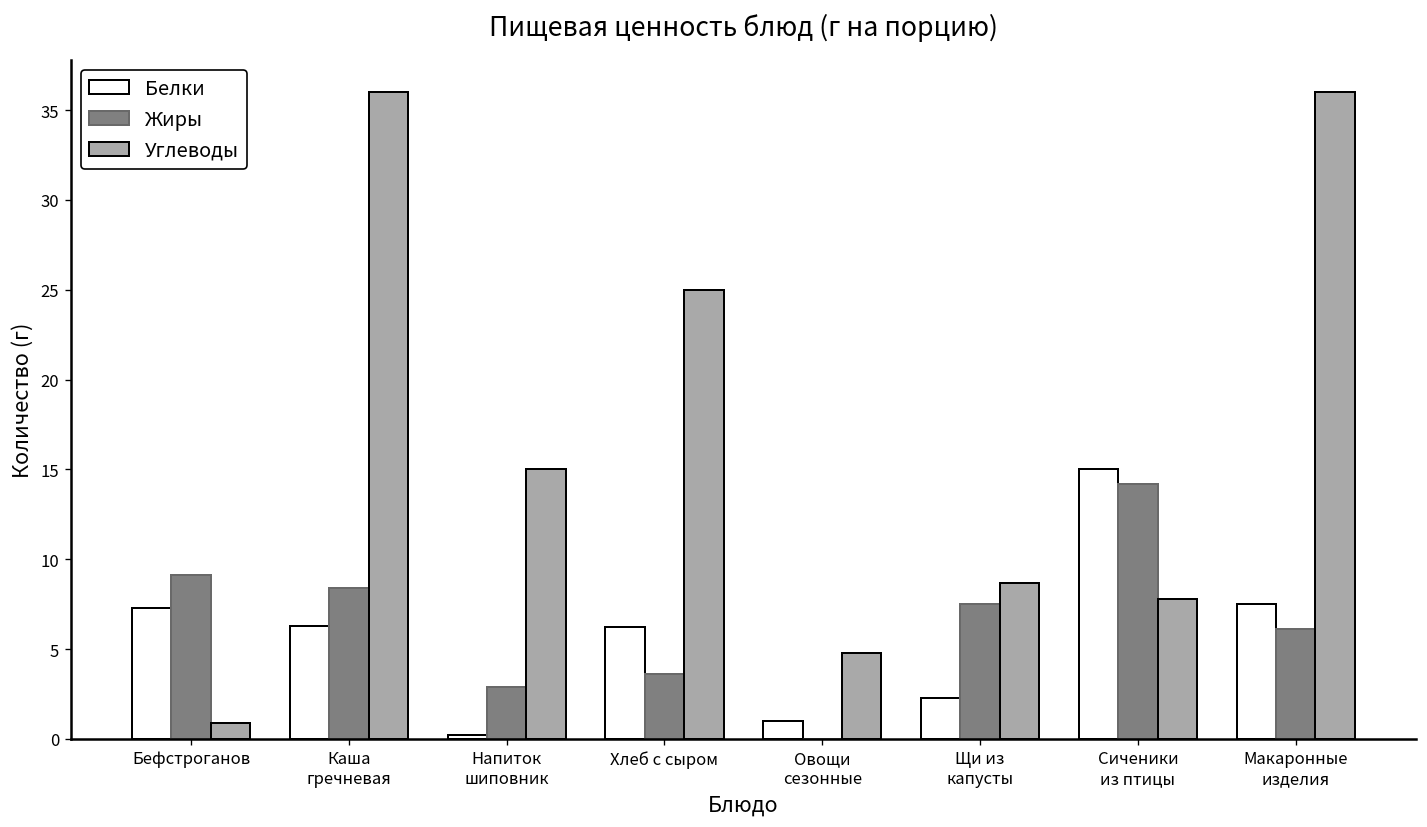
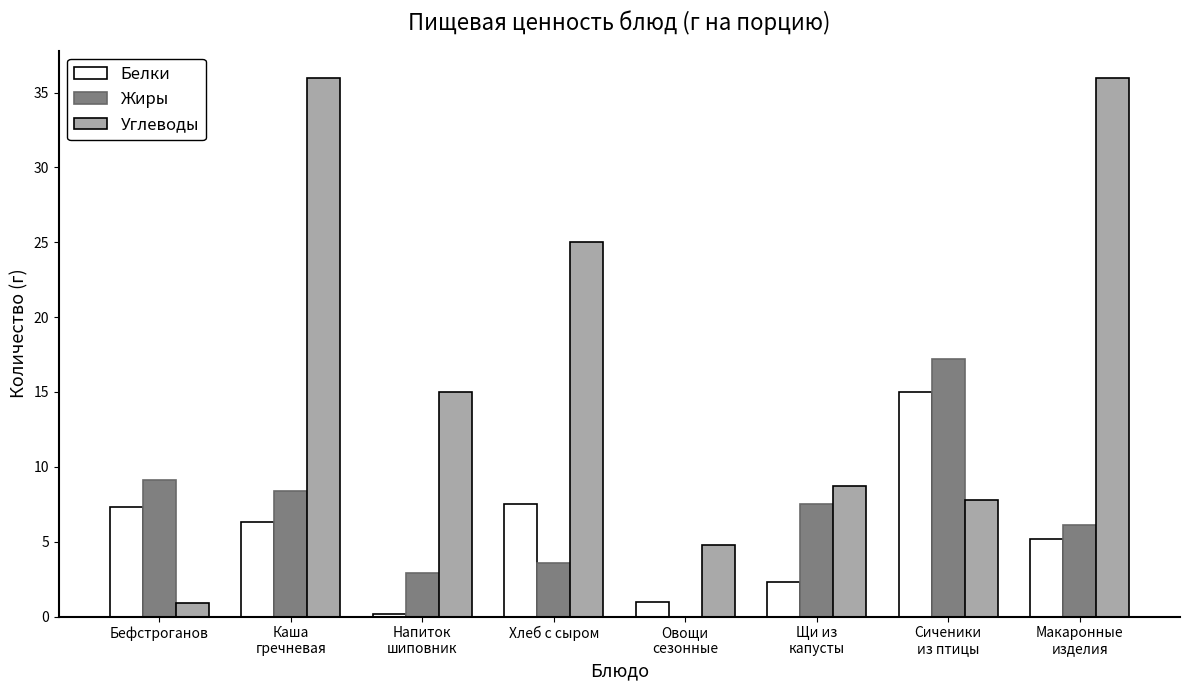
Белки, Хлеб с сыром: 6.2 -> 7.5
Жиры, Сиченики из птицы: 14.2 -> 17.2
Белки, Макаронные изделия: 7.5 -> 5.2
